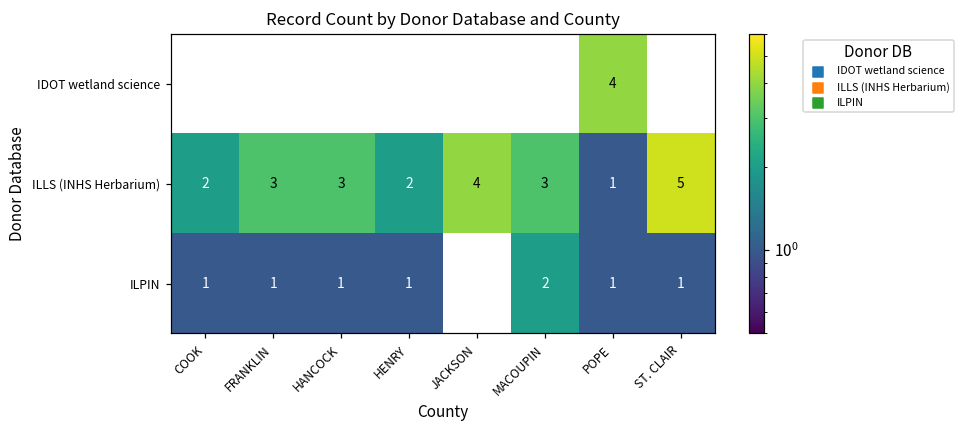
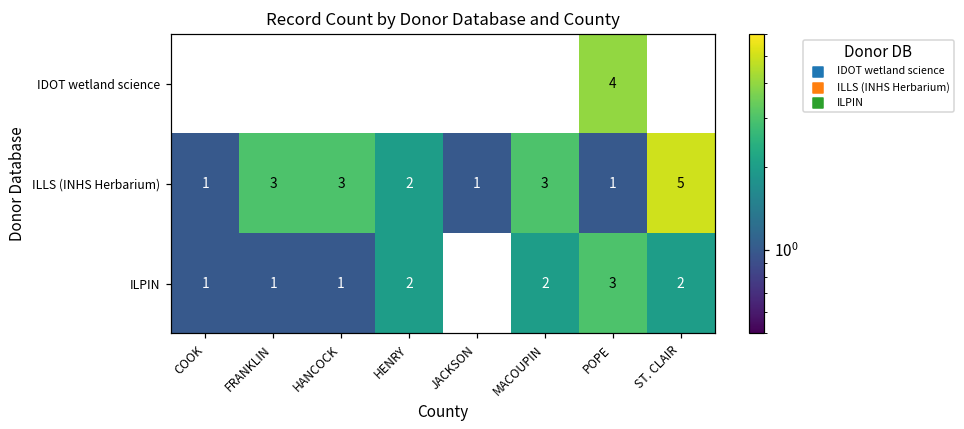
ILLS (INHS Herbarium), COOK: 2 -> 1
ILLS (INHS Herbarium), JACKSON: 4 -> 1
ILPIN, HENRY: 1 -> 2
ILPIN, POPE: 1 -> 3
ILPIN, ST. CLAIR: 1 -> 2
